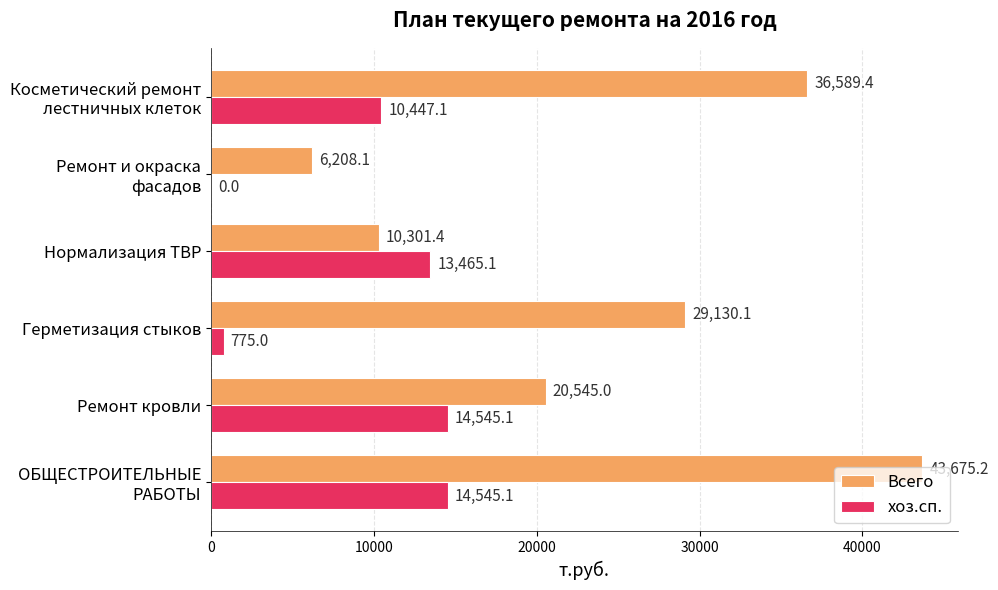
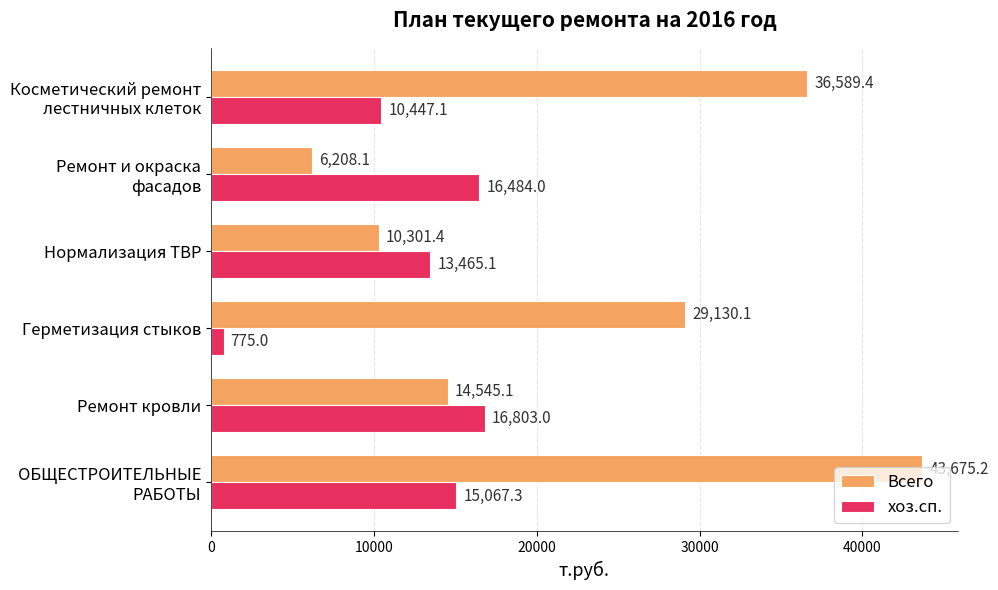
хоз.сп., Ремонт и окраска фасадов: 0.0 -> 16,484.0
Всего, Ремонт кровли: 20,545.0 -> 14,545.1
хоз.сп., Ремонт кровли: 14,545.1 -> 16,803.0
хоз.сп., ОБЩЕСТРОИТЕЛЬНЫЕ РАБОТЫ: 14,545.1 -> 15,067.3
